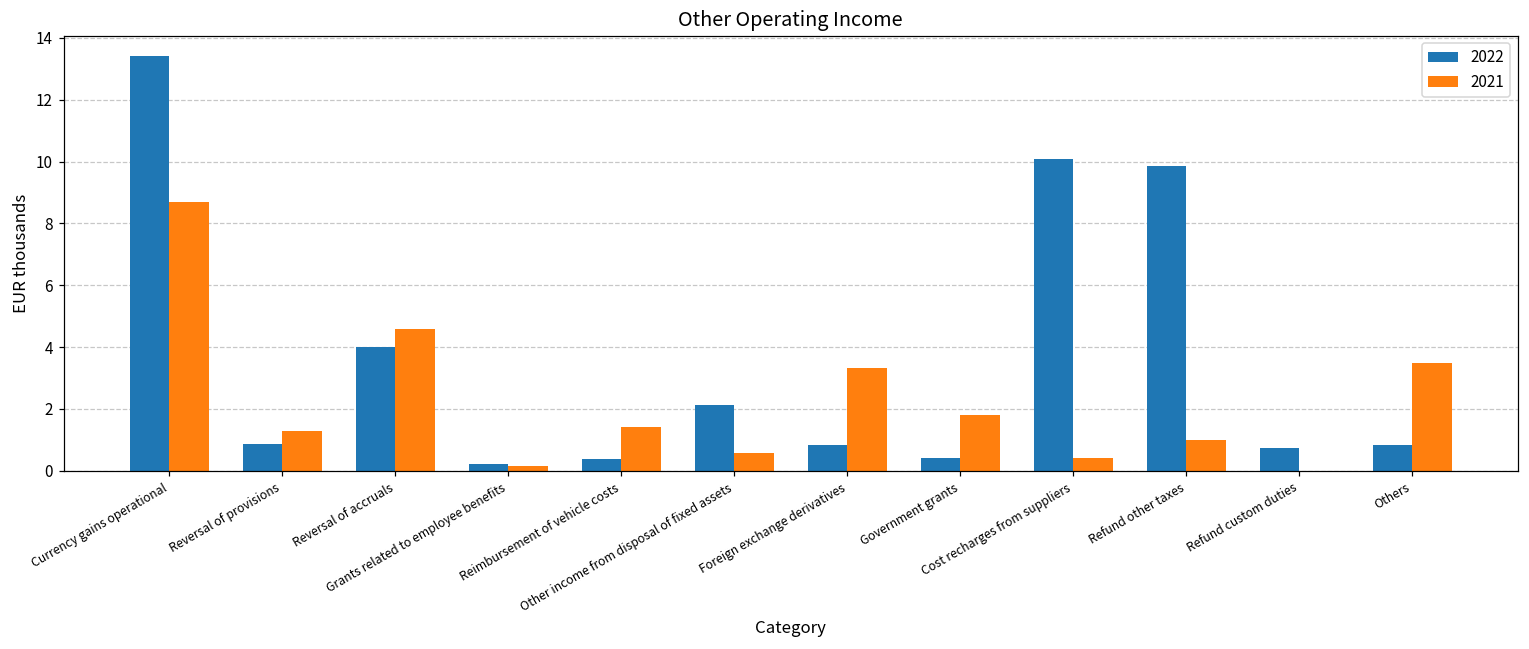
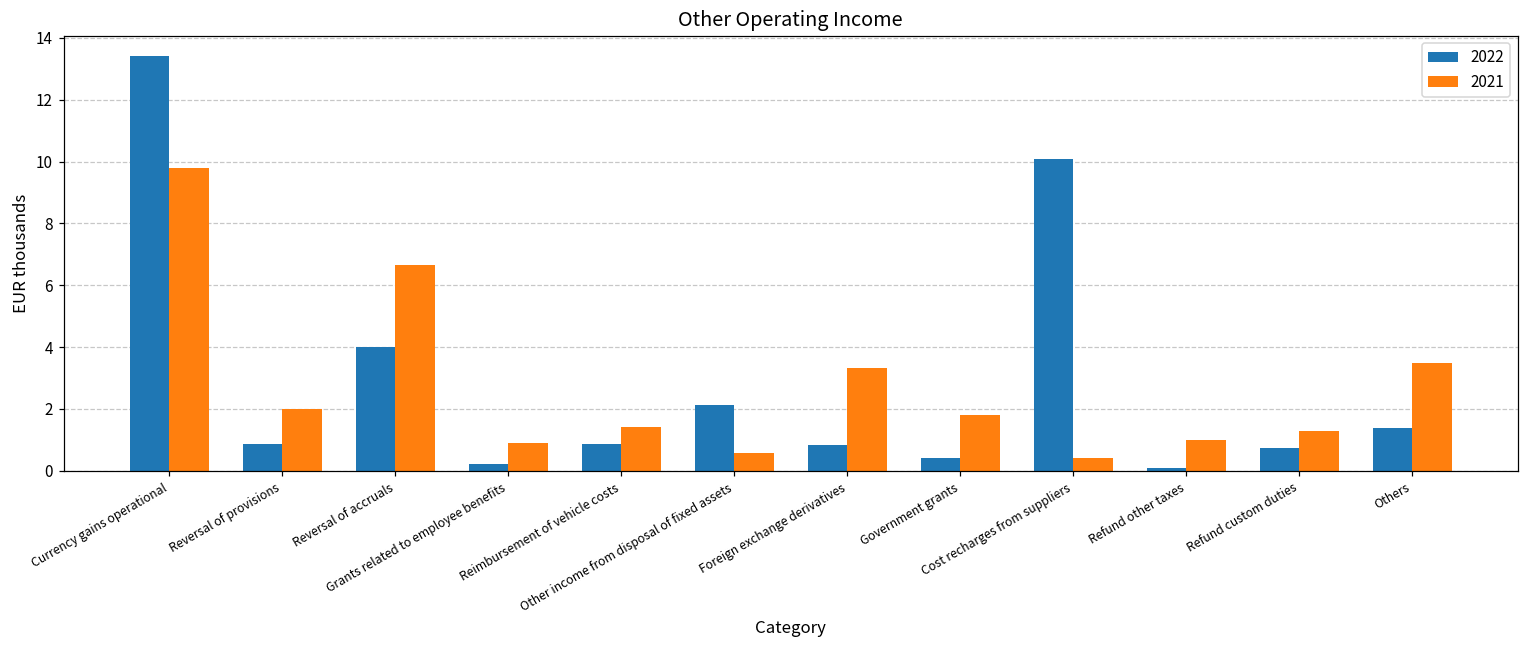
2021, Currency gains operational: 8.7 -> 9.8
2021, Reversal of provisions: 1.3 -> 2.0
2021, Reversal of accruals: 4.6 -> 6.7
2021, Grants related to employee benefits: 0.2 -> 0.9
2022, Reimbursement of vehicle costs: 0.4 -> 0.9
2022, Refund other taxes: 9.9 -> 0.1
2021, Refund custom duties: 0.0 -> 1.3
2022, Others: 0.8 -> 1.4
